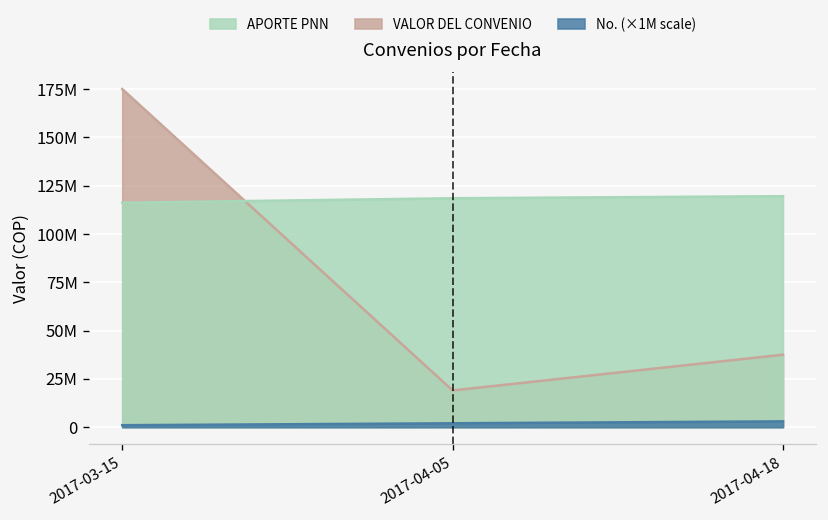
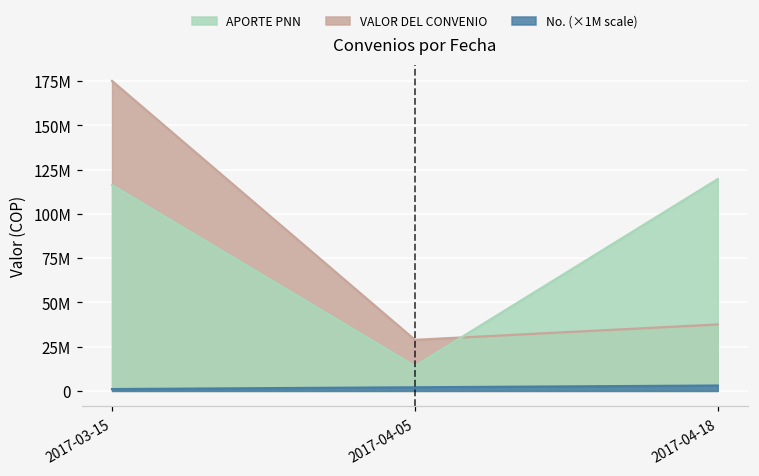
VALOR DEL CONVENIO, 2017-04-05: 19000000 -> 29000000
APORTE PNN, 2017-04-05: 118000000 -> 14000000
